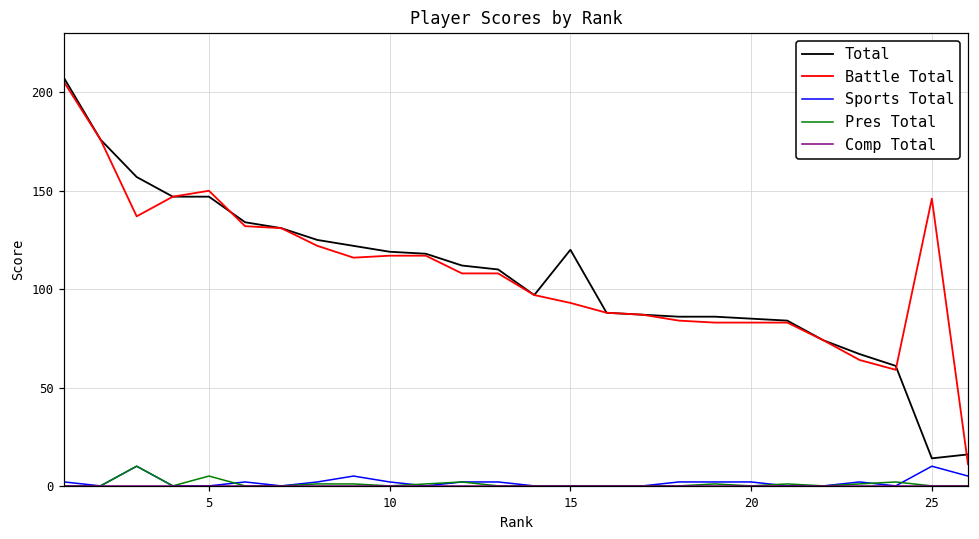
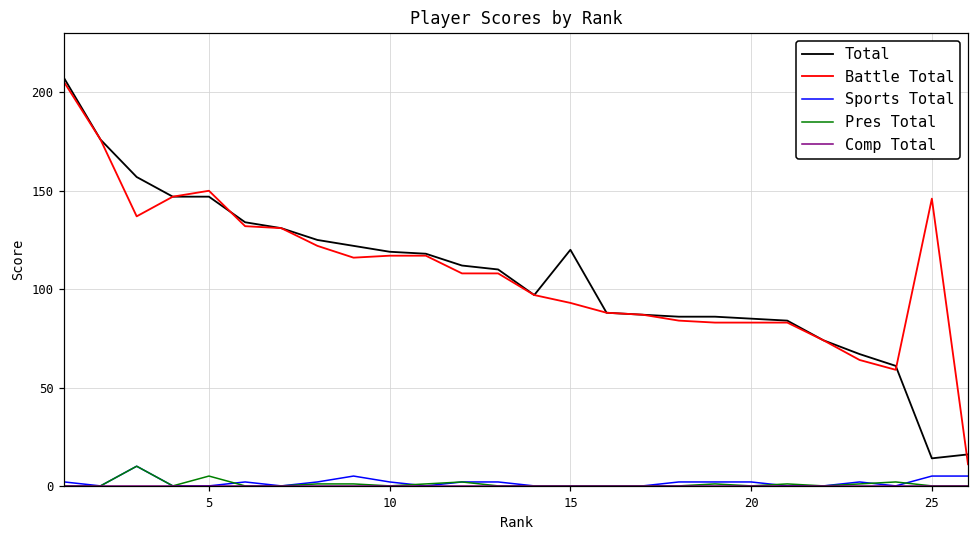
Sports Total, 25: 10 -> 5
